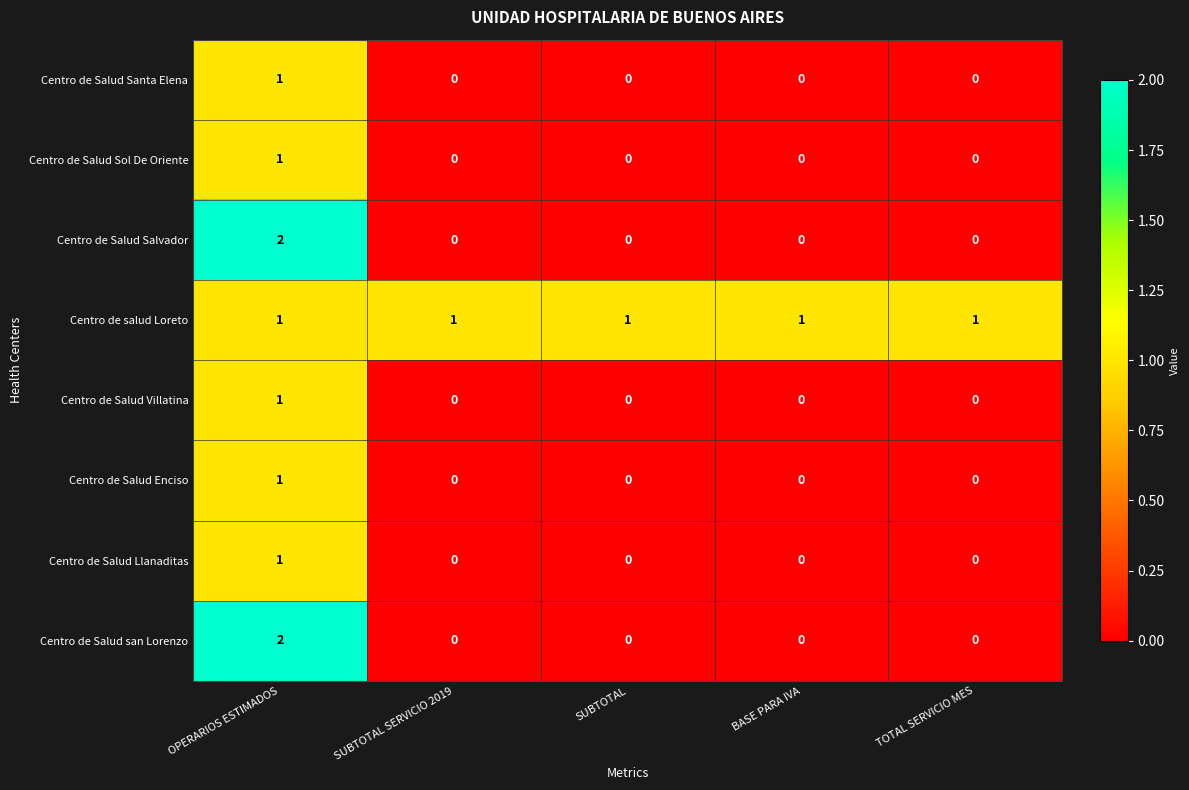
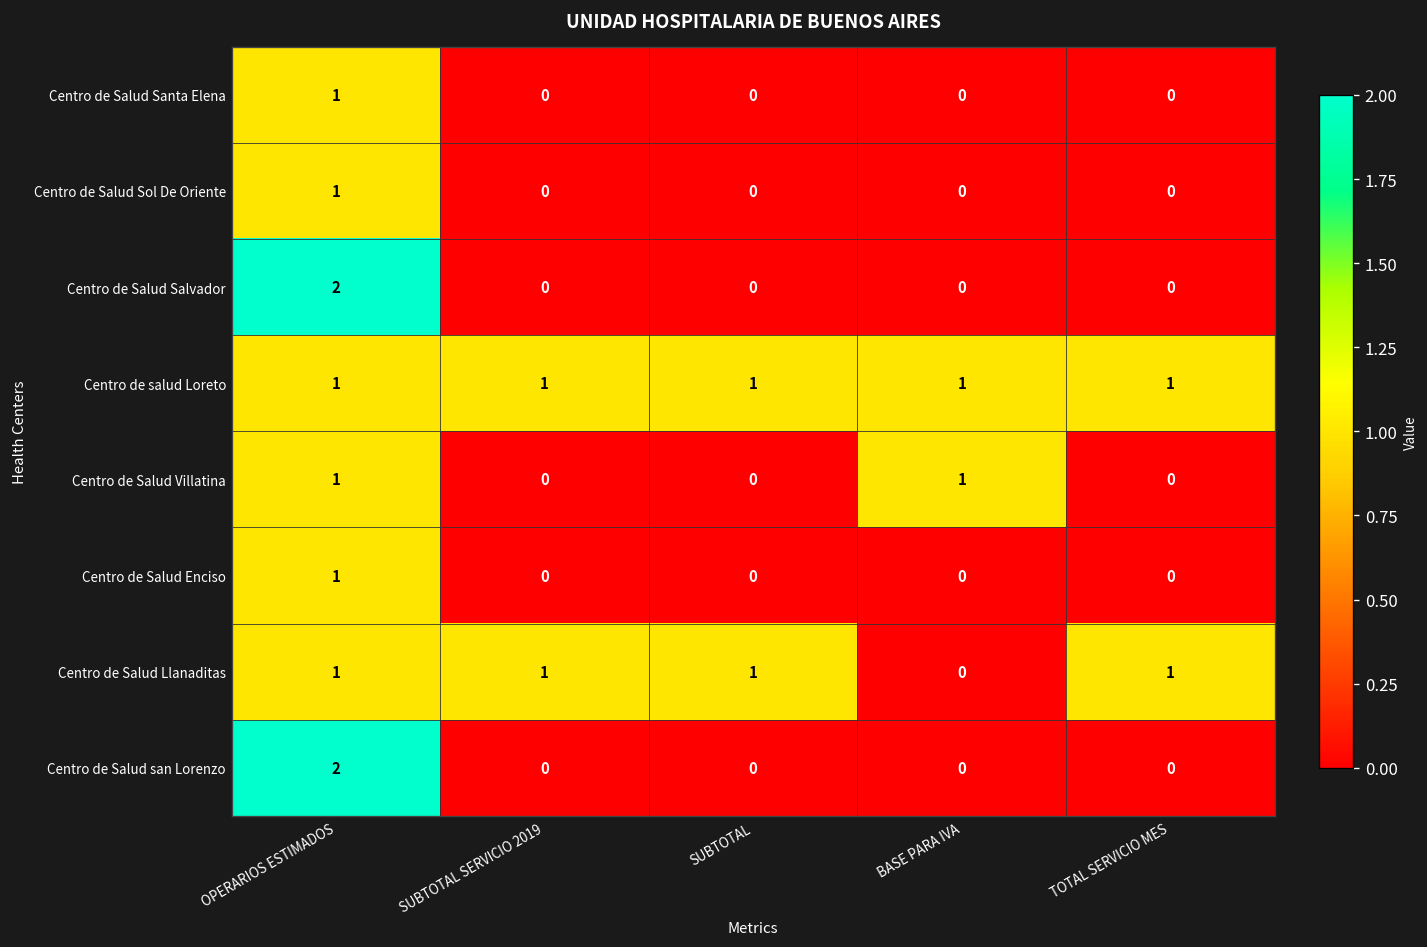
Centro de Salud Villatina, BASE PARA IVA: 0 -> 1
Centro de Salud Llanaditas, SUBTOTAL SERVICIO 2019: 0 -> 1
Centro de Salud Llanaditas, SUBTOTAL: 0 -> 1
Centro de Salud Llanaditas, TOTAL SERVICIO MES: 0 -> 1
